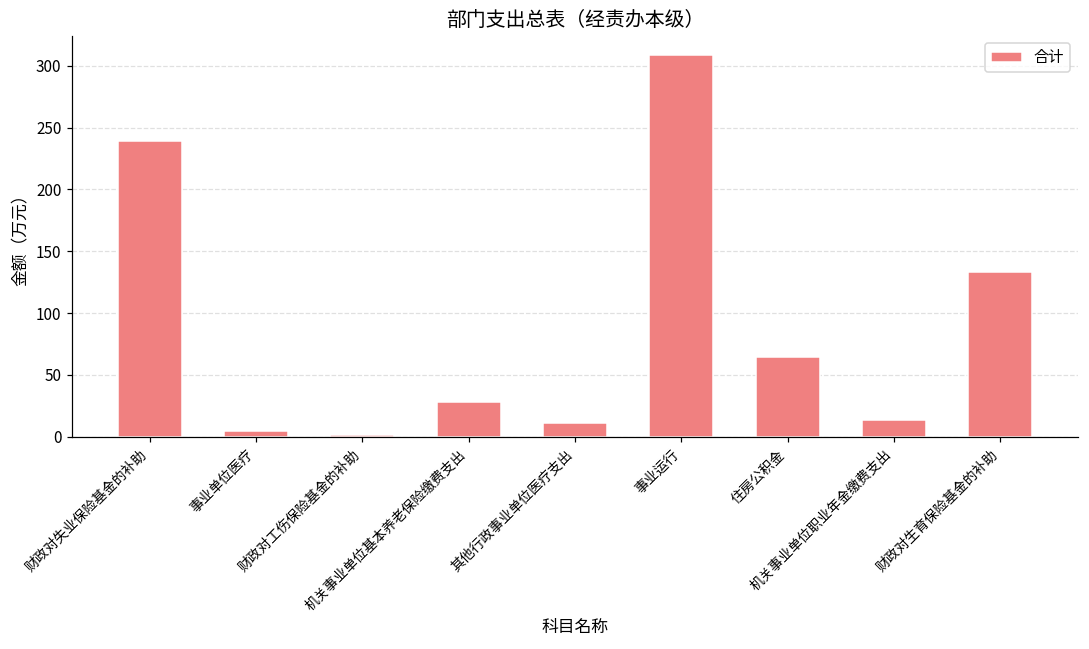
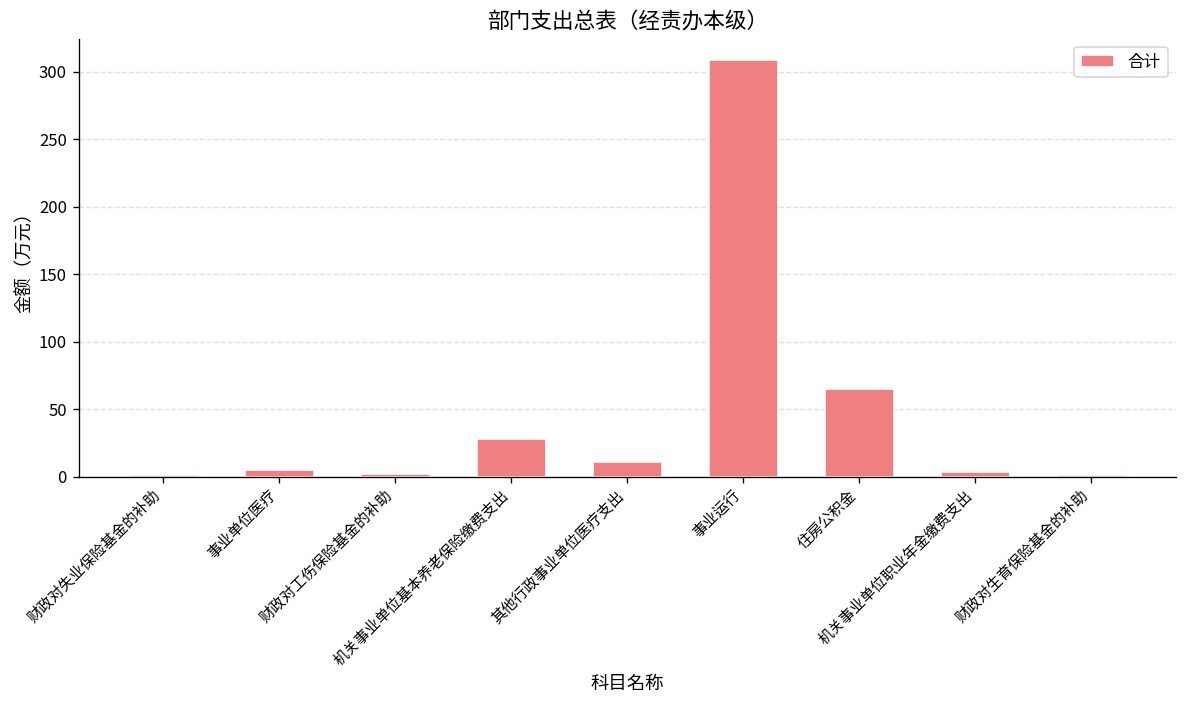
财政对失业保险基金的补助: 239 -> 1
机关事业单位职业年金缴费支出: 14 -> 4
财政对生育保险基金的补助: 133 -> 1
